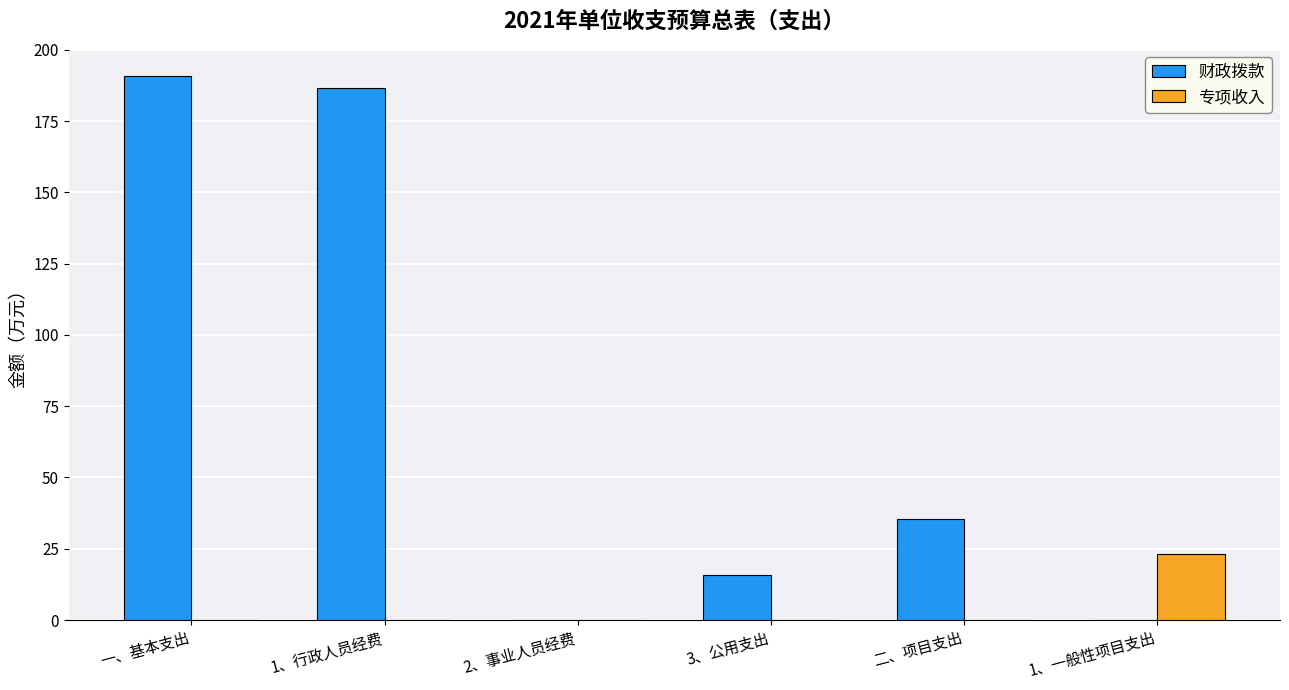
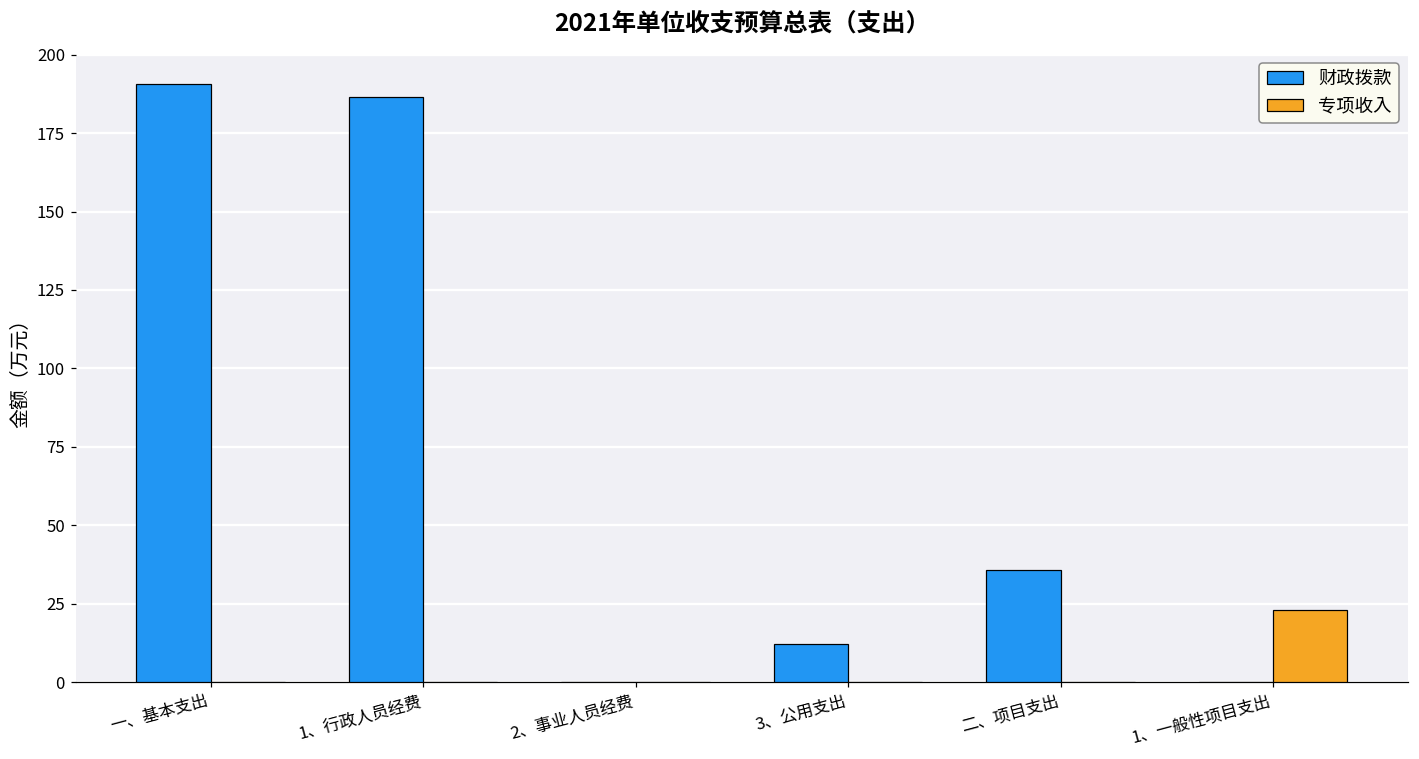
财政拨款, 3、公用支出: 16 -> 12
